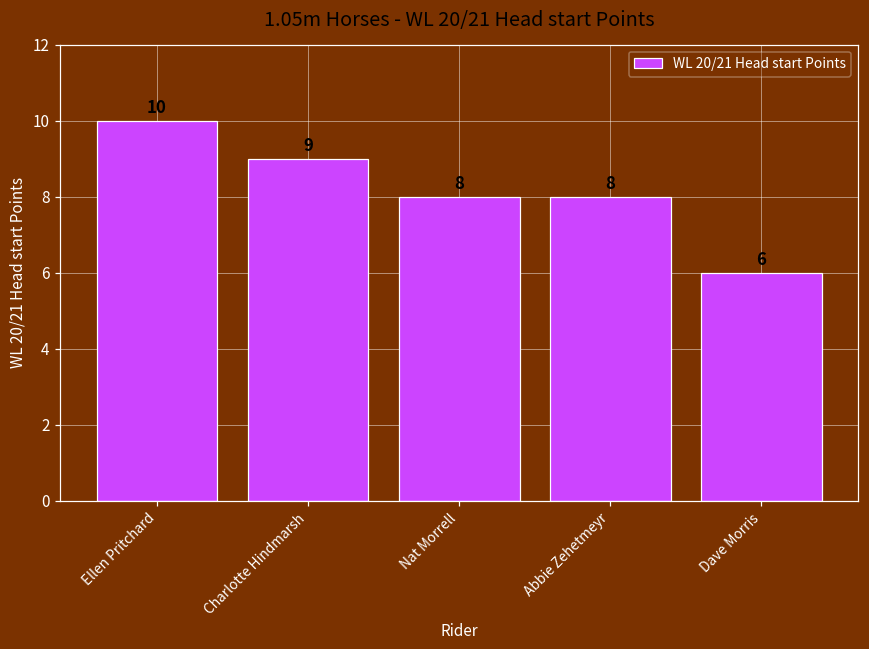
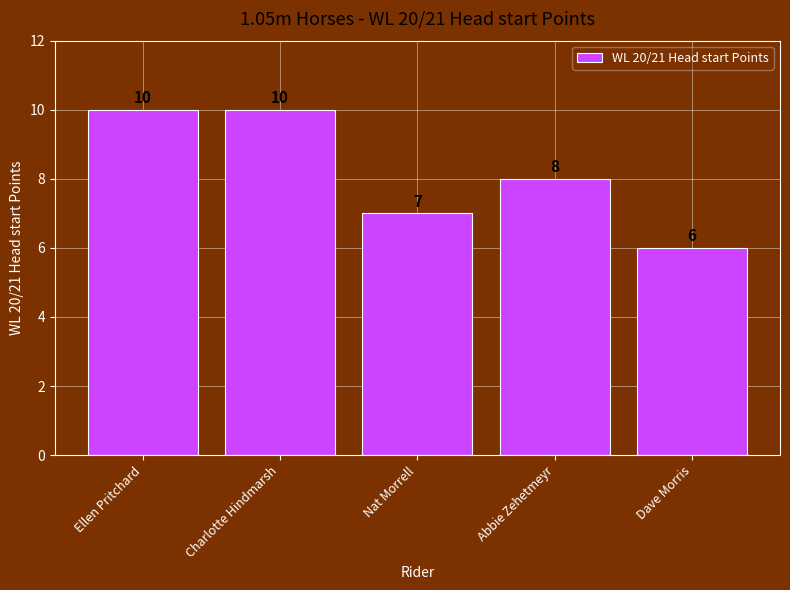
Charlotte Hindmarsh: 9 -> 10
Nat Morrell: 8 -> 7
